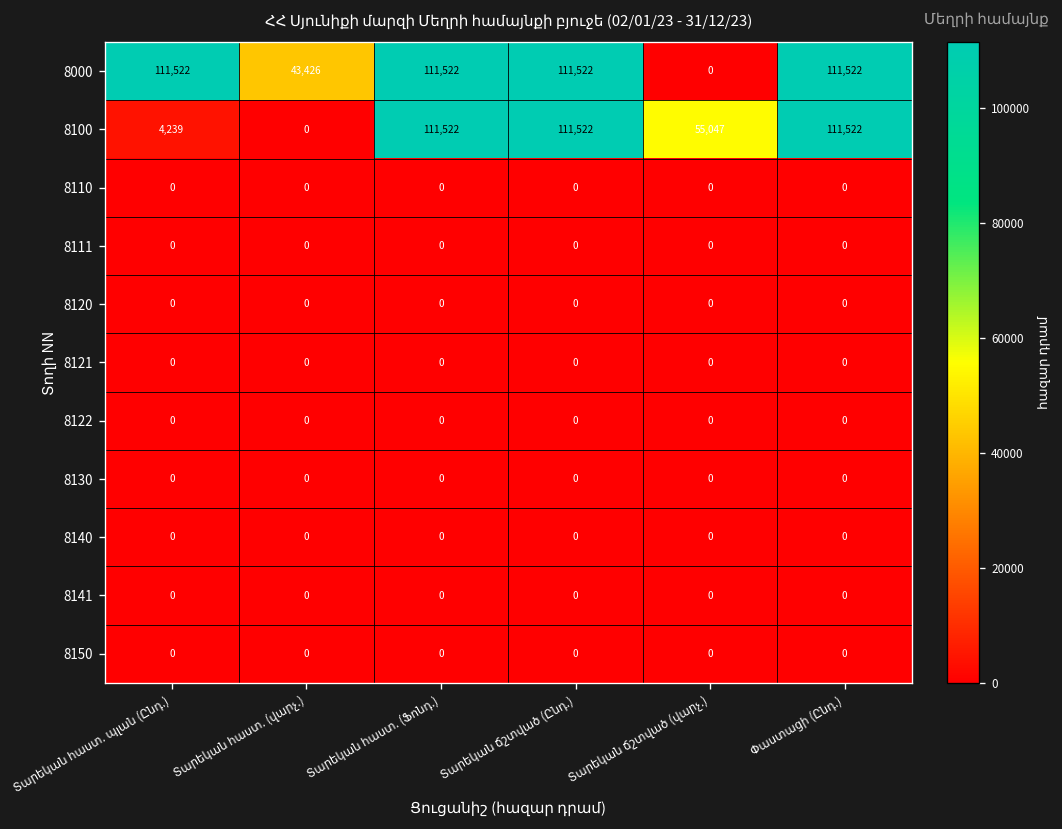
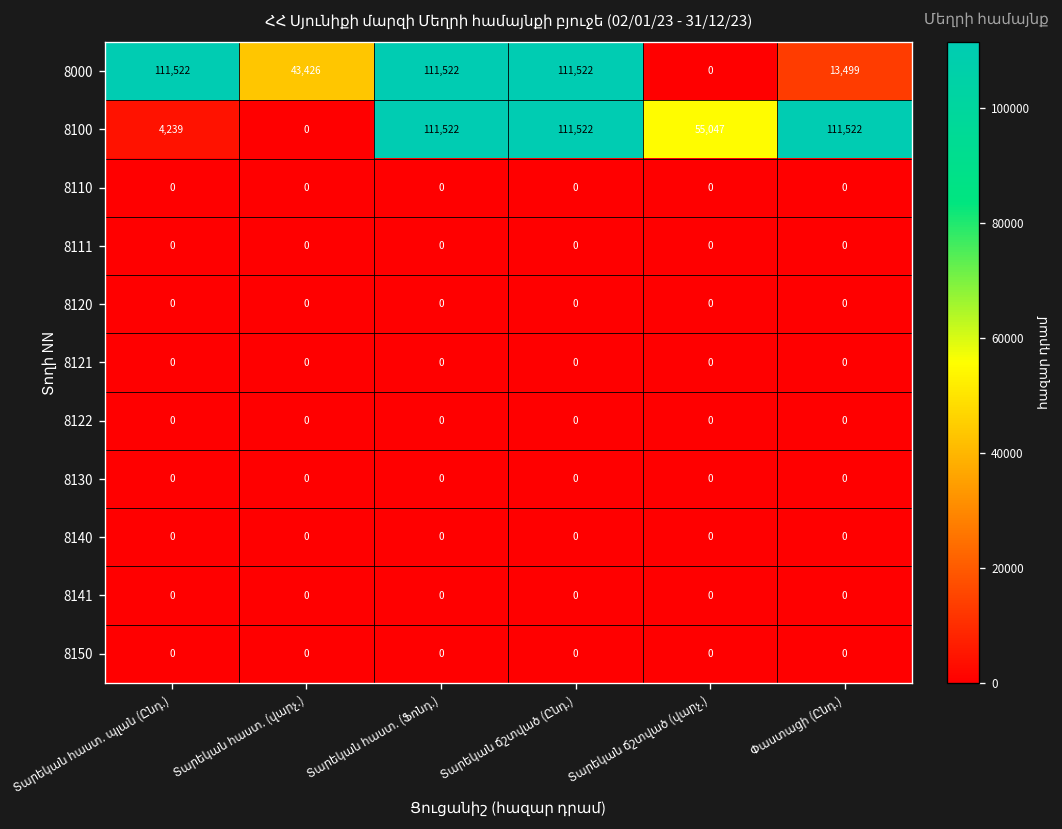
8000, Փաստացի (Ընդ.): 111,522 -> 13,499
